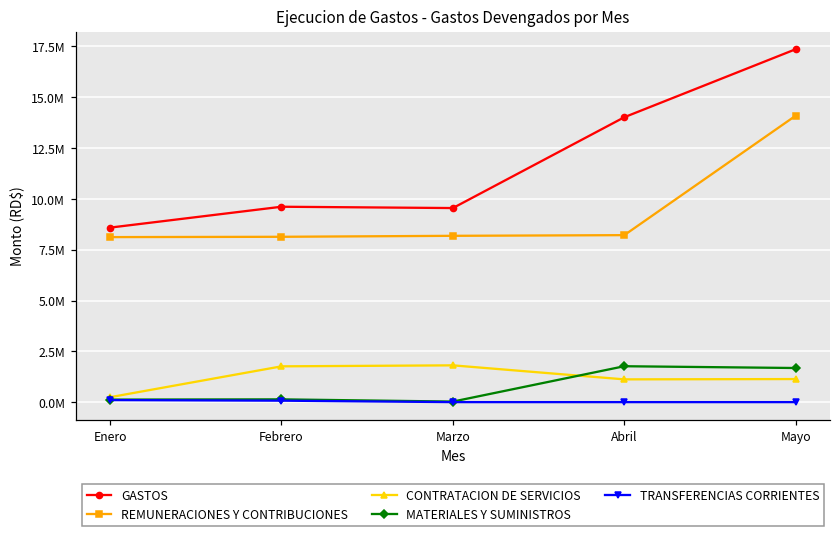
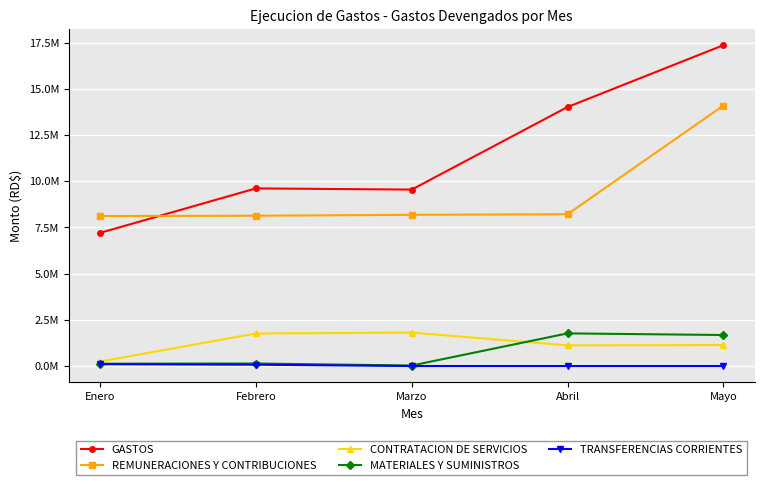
GASTOS, Enero: 8600000 -> 7200000
